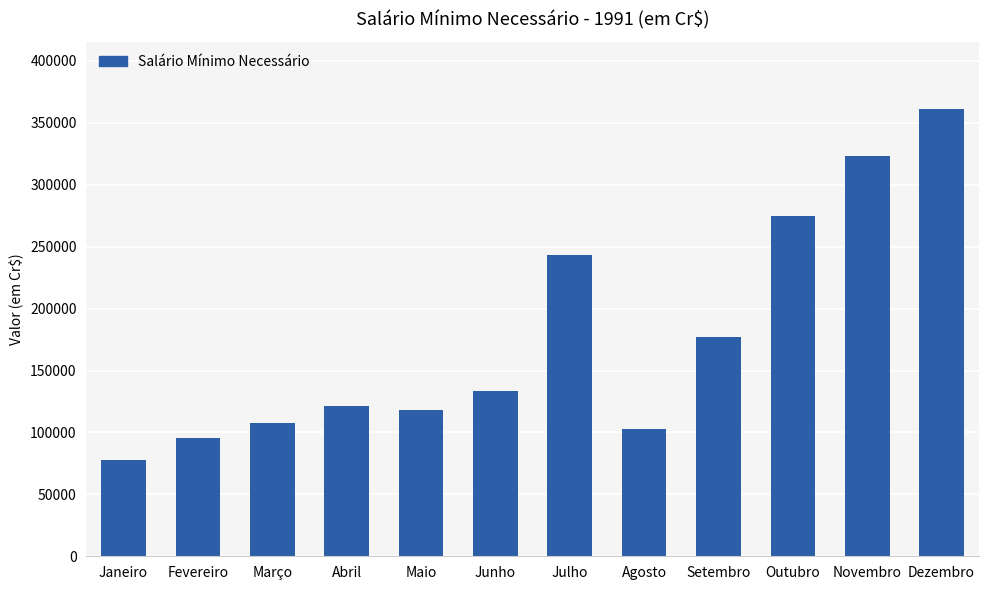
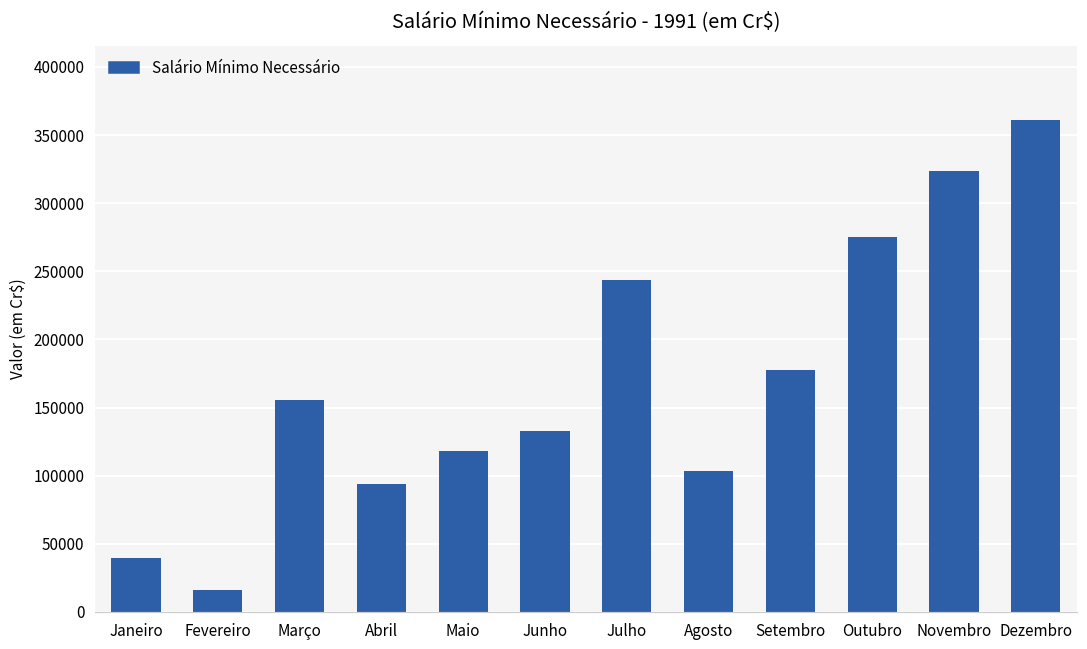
Janeiro: 78000 -> 40000
Fevereiro: 95000 -> 16000
Março: 108000 -> 155000
Abril: 121000 -> 94000
